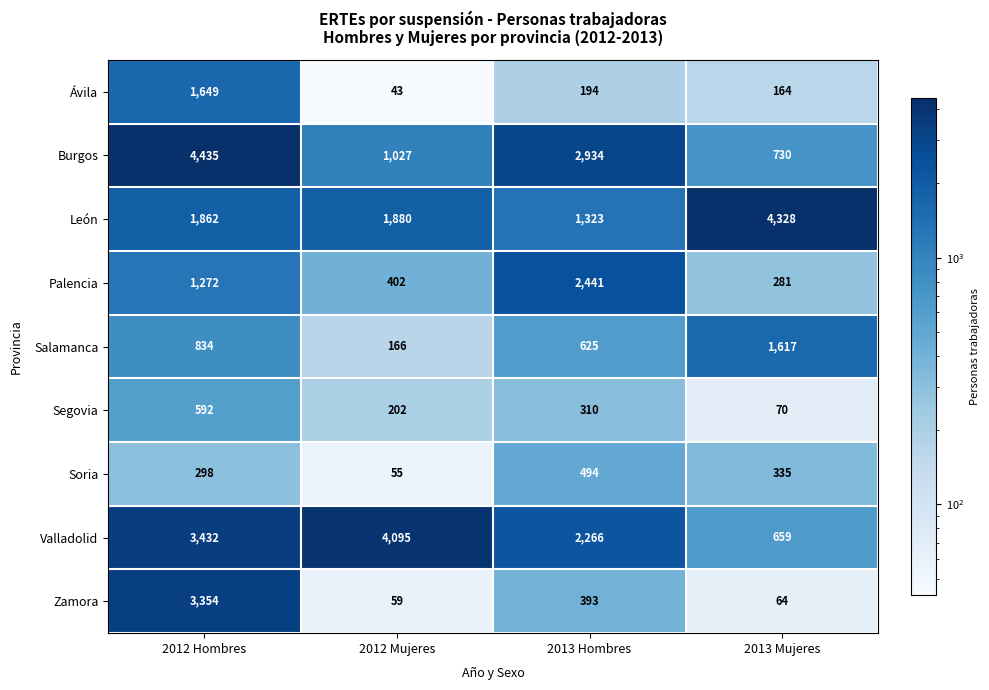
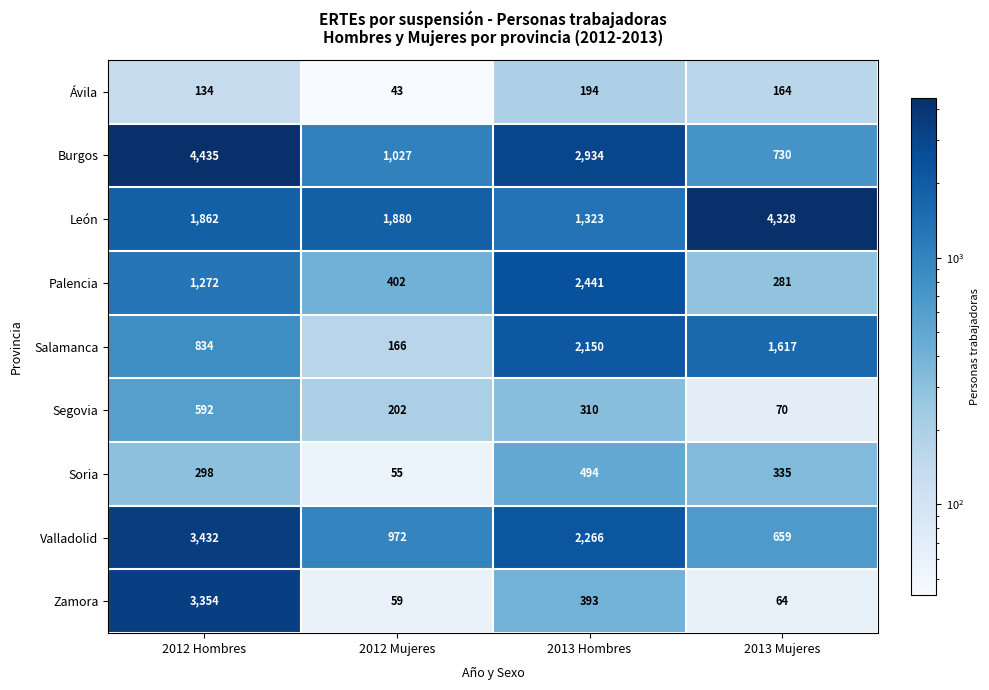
Ávila, 2012 Hombres: 1,649 -> 134
Salamanca, 2013 Hombres: 625 -> 2,150
Valladolid, 2012 Mujeres: 4,095 -> 972
